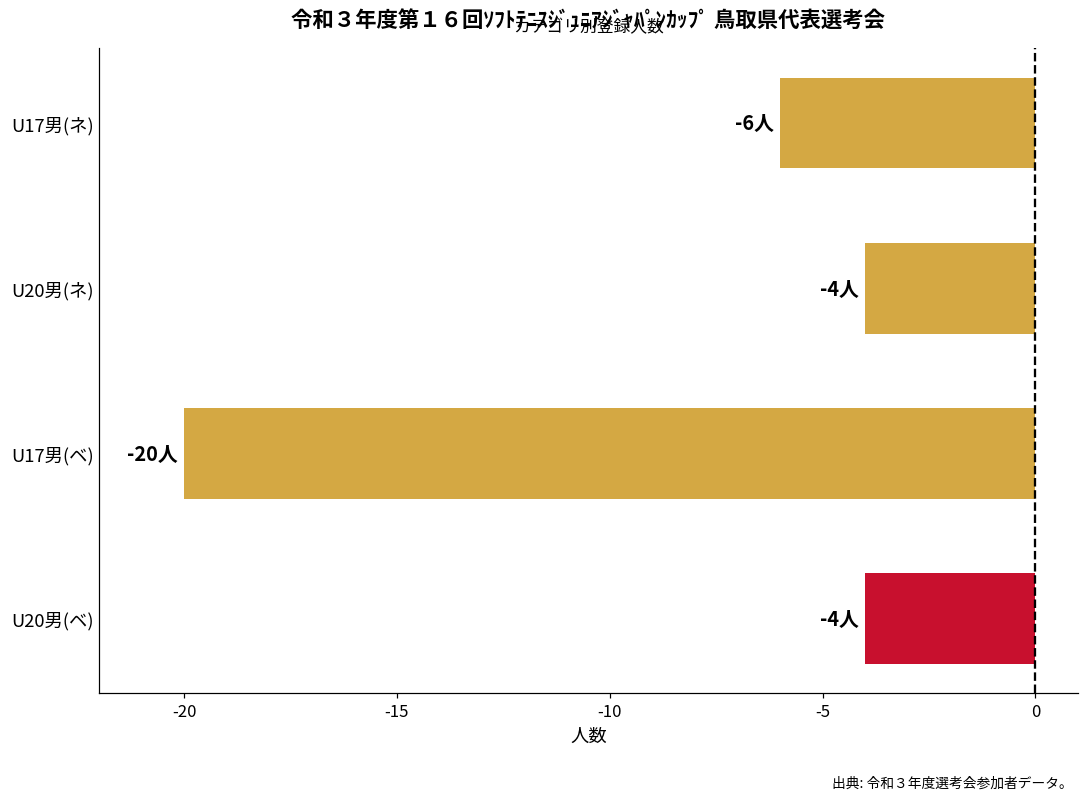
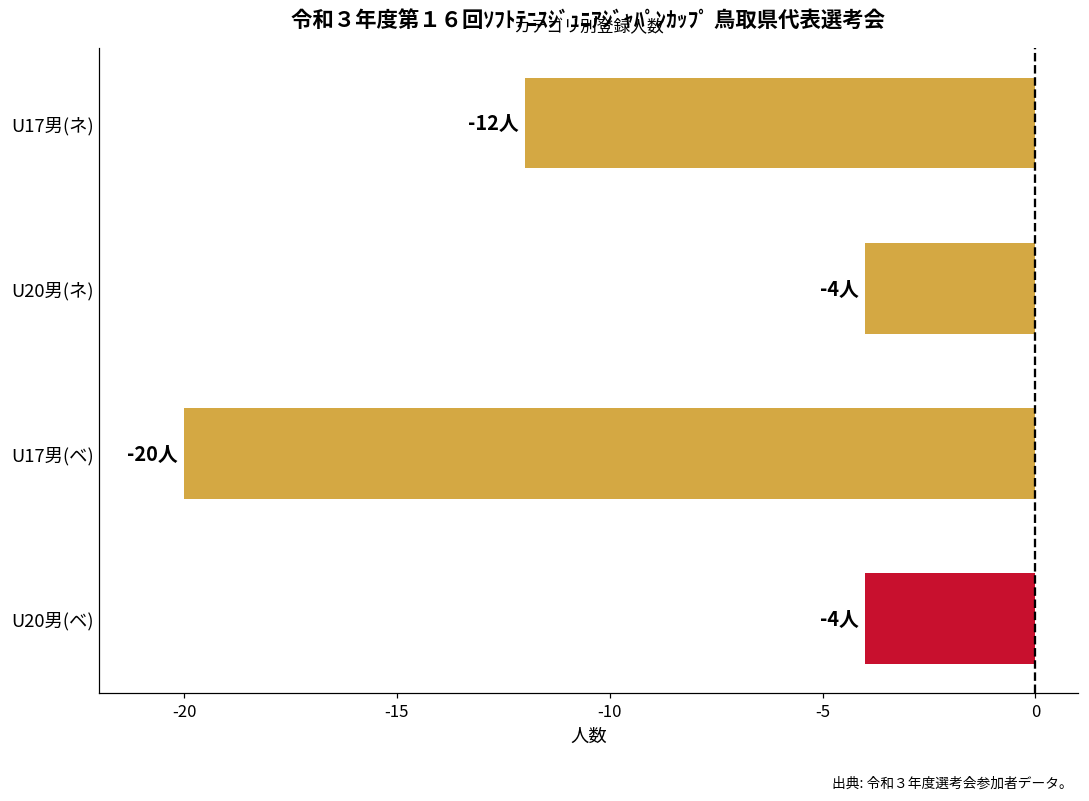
U17男(ネ): -6人 -> -12人
